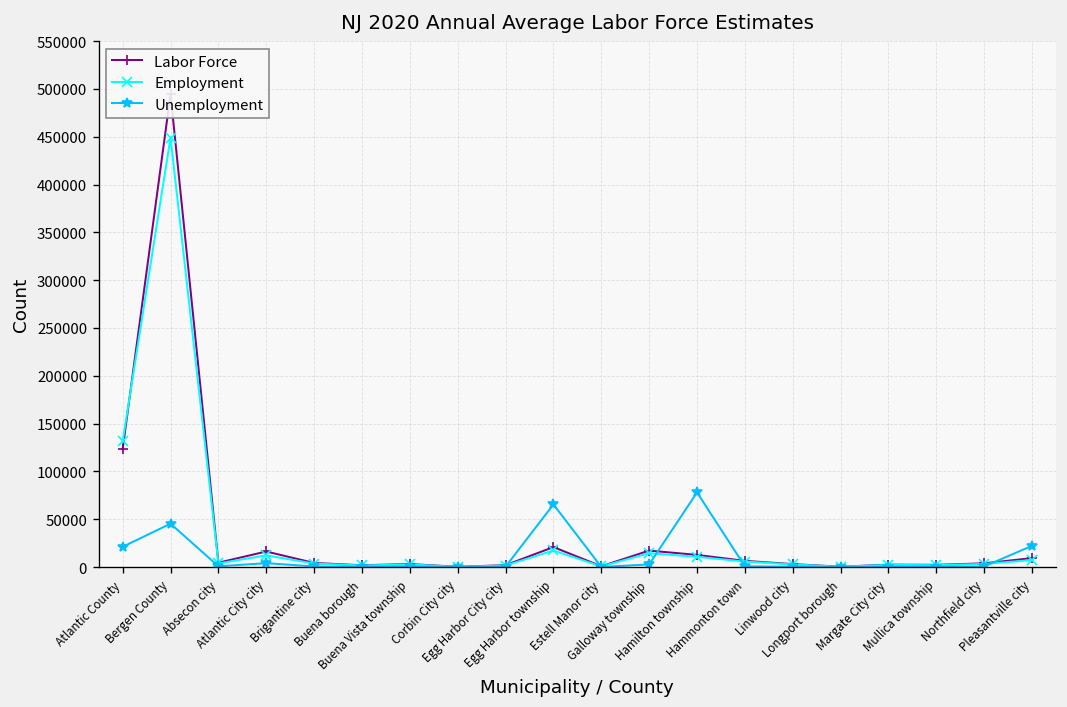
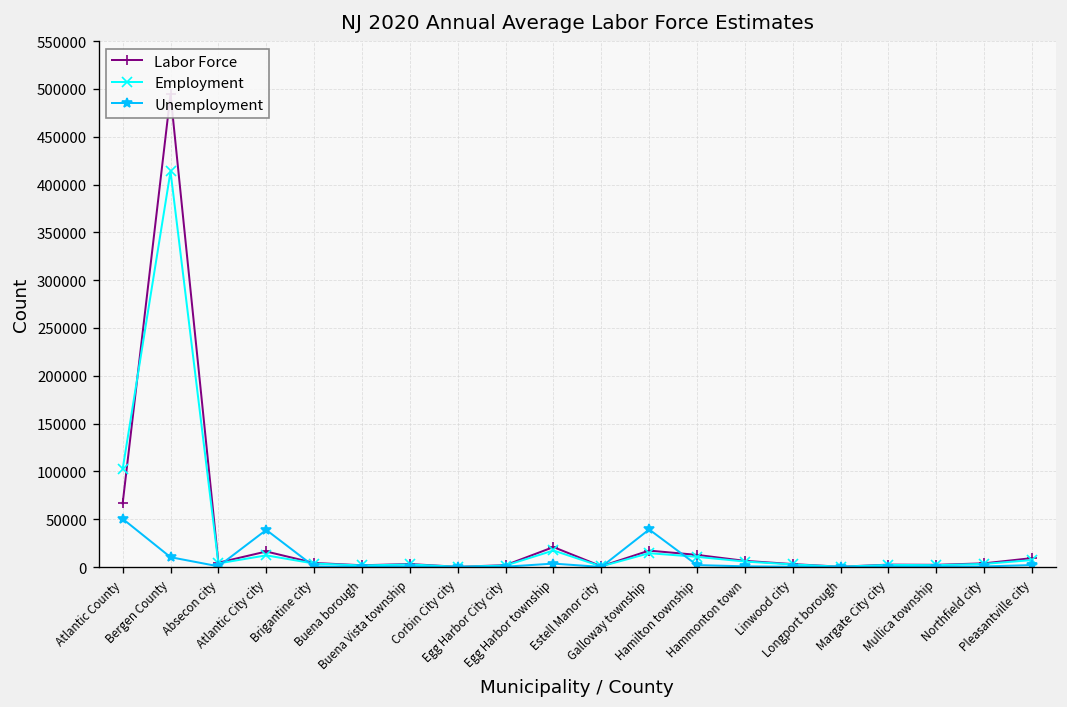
Labor Force, Atlantic County: 120000 -> 70000
Employment, Atlantic County: 130000 -> 100000
Unemployment, Atlantic County: 20000 -> 50000
Employment, Bergen County: 450000 -> 410000
Unemployment, Bergen County: 50000 -> 10000
Unemployment, Atlantic City city: 0 -> 40000
Unemployment, Egg Harbor township: 70000 -> 0
Unemployment, Galloway township: 0 -> 40000
Unemployment, Hamilton township: 80000 -> 0
Unemployment, Pleasantville city: 20000 -> 0
